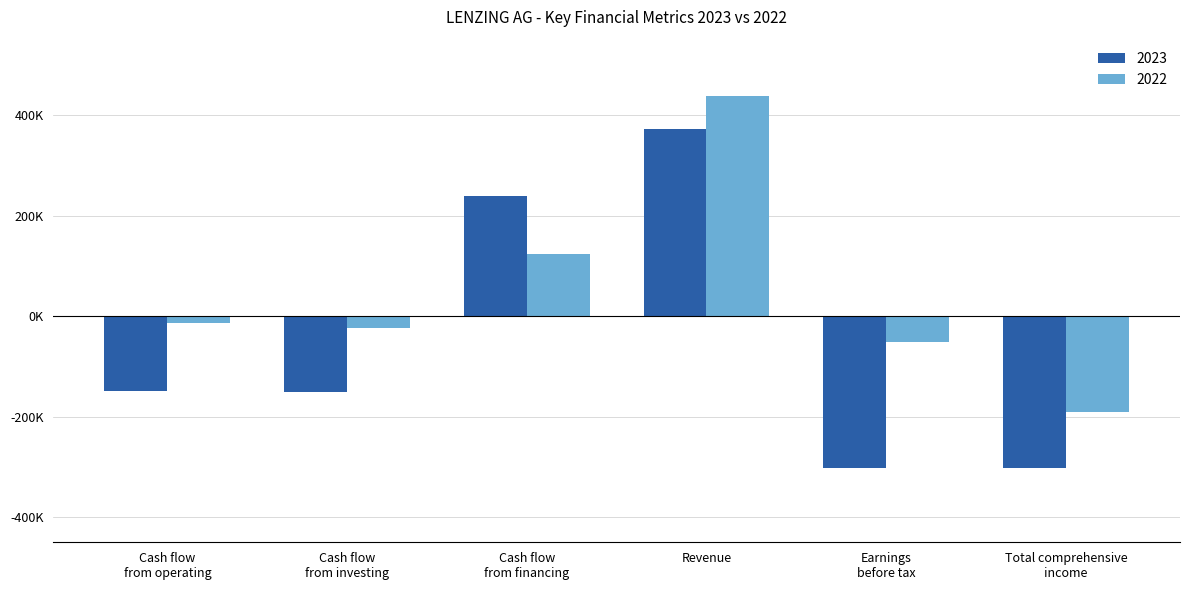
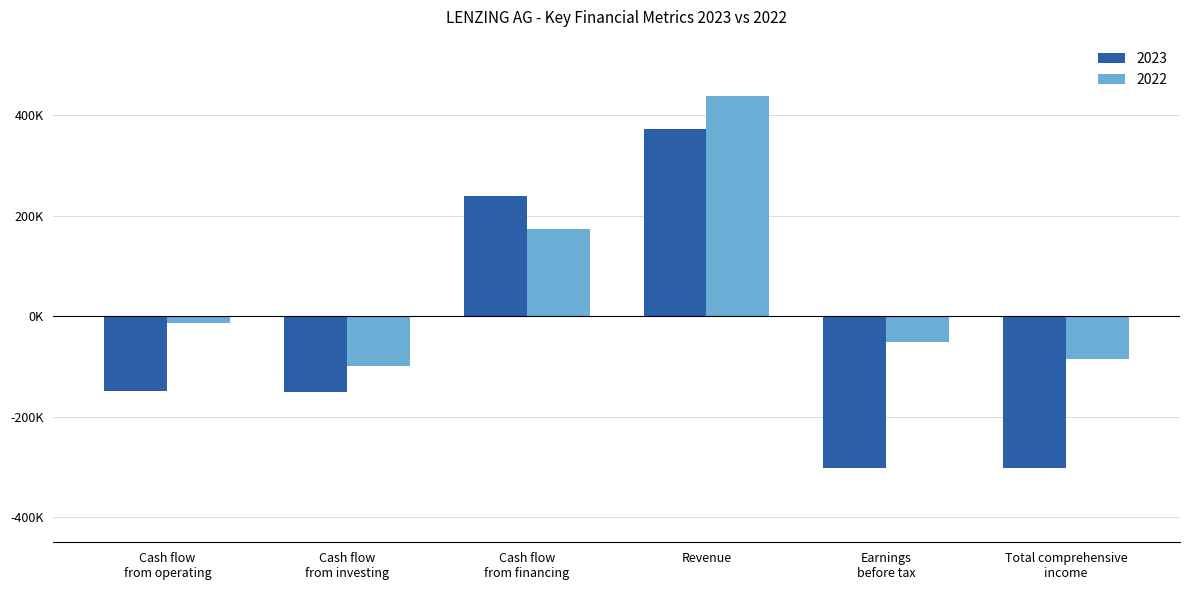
2022, Cash flow from investing: -20000 -> -100000
2022, Cash flow from financing: 120000 -> 170000
2022, Total comprehensive income: -190000 -> -90000
